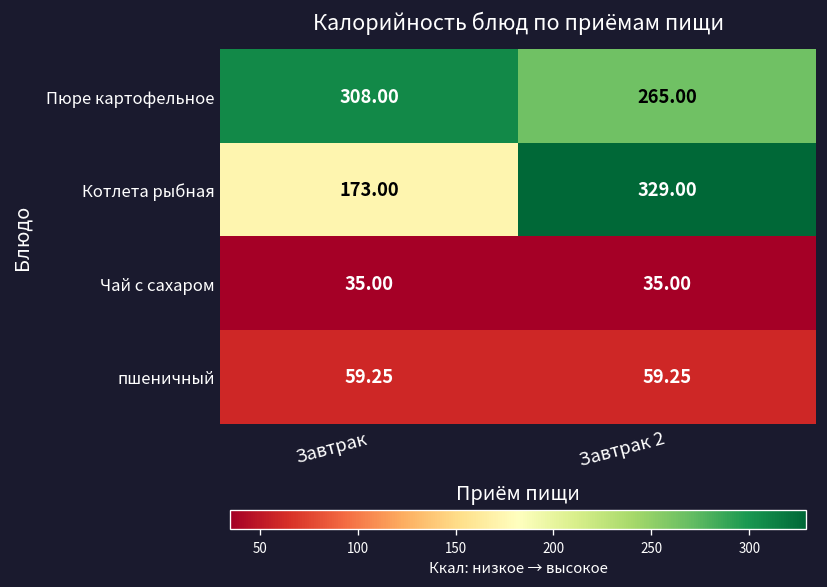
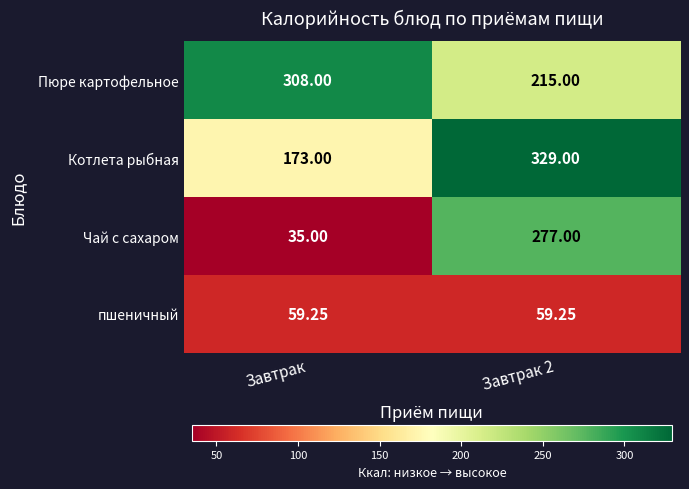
Пюре картофельное, Завтрак 2: 265.00 -> 215.00
Чай с сахаром, Завтрак 2: 35.00 -> 277.00
